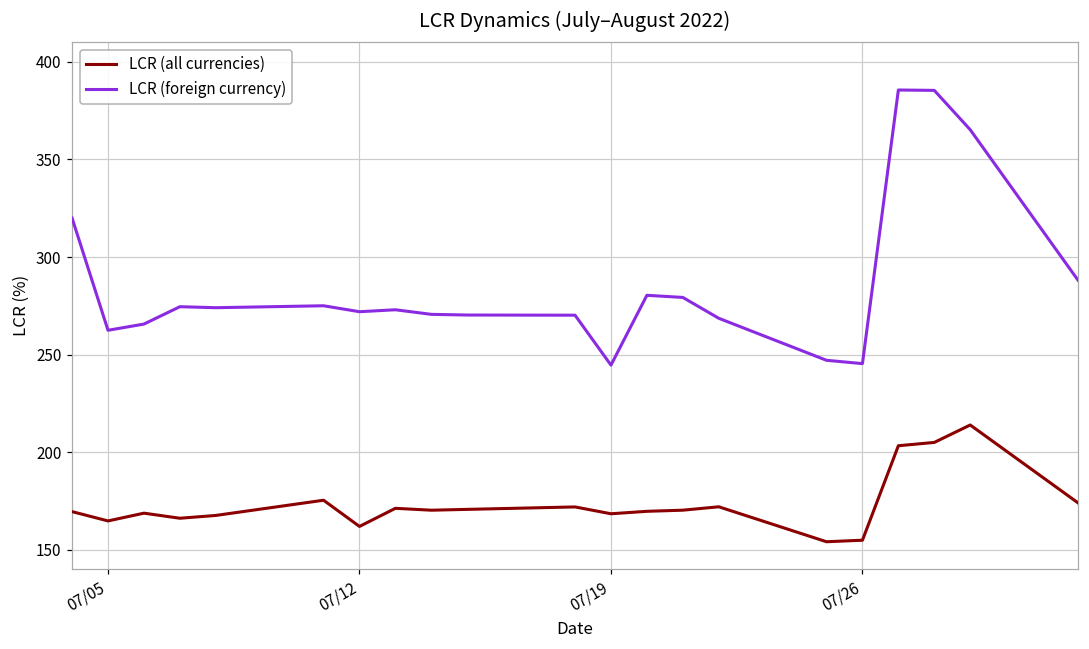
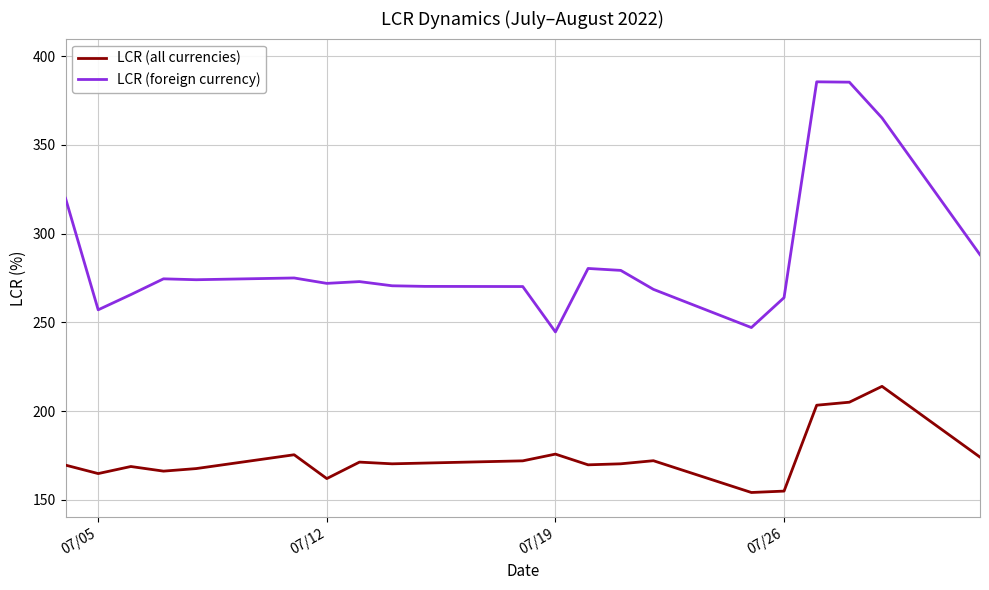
LCR (foreign currency), 07/05: 262 -> 257
LCR (all currencies), 07/19: 168 -> 176
LCR (foreign currency), 07/26: 245 -> 264
